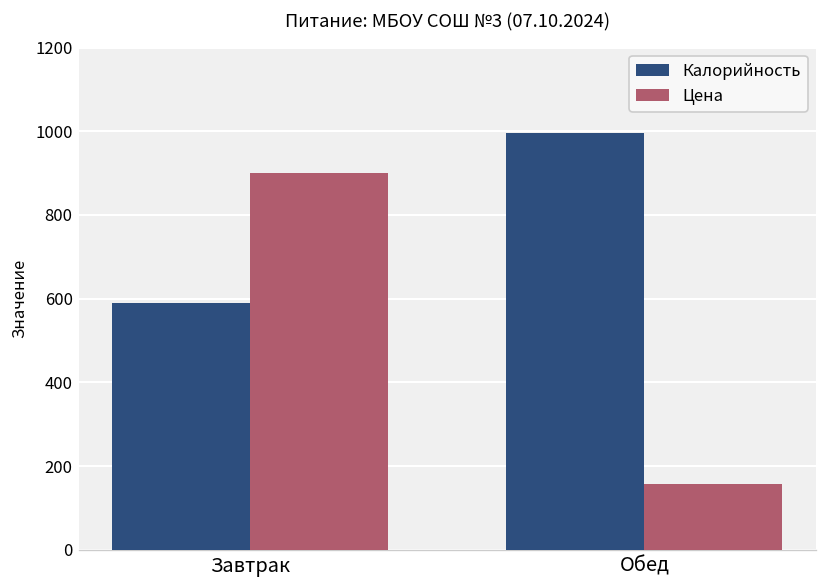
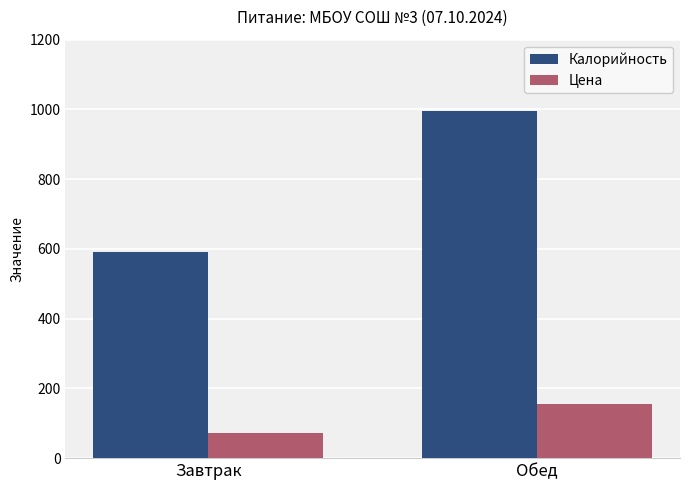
Цена, Завтрак: 900 -> 70
